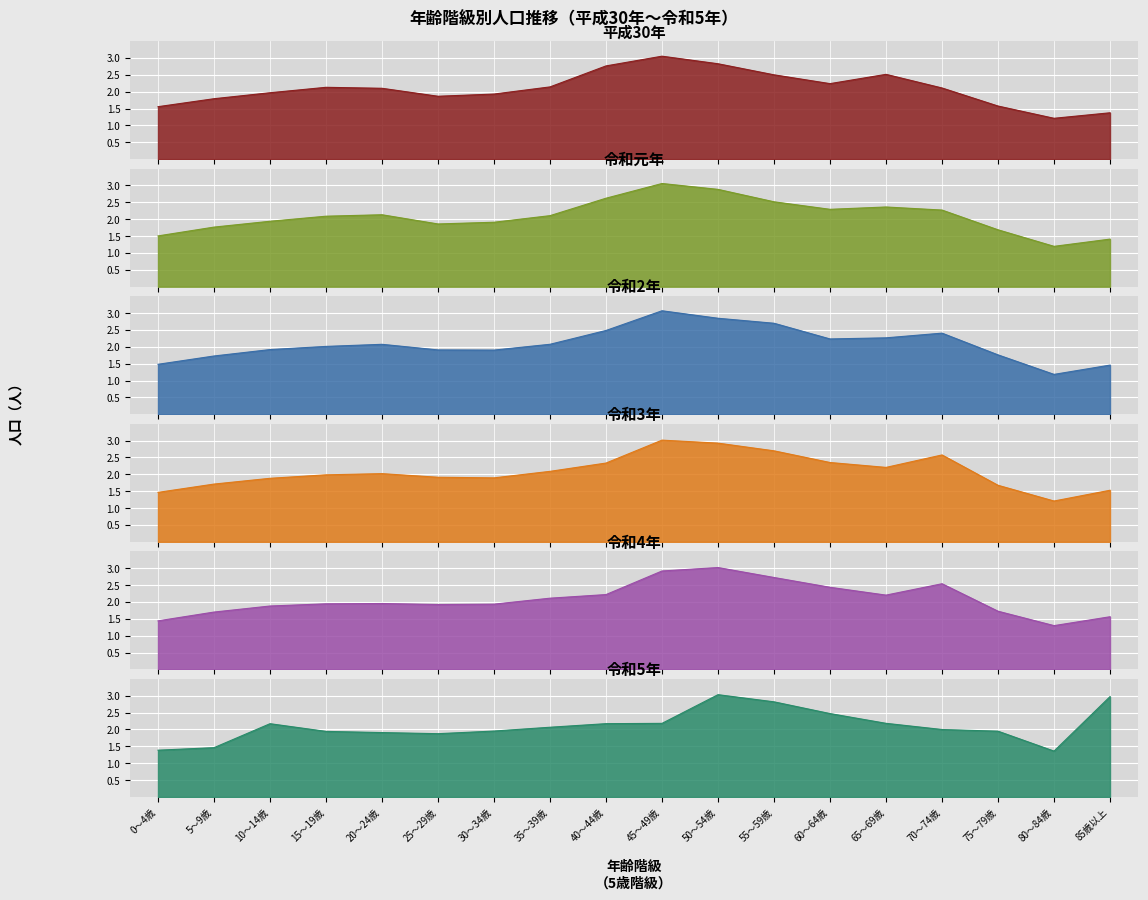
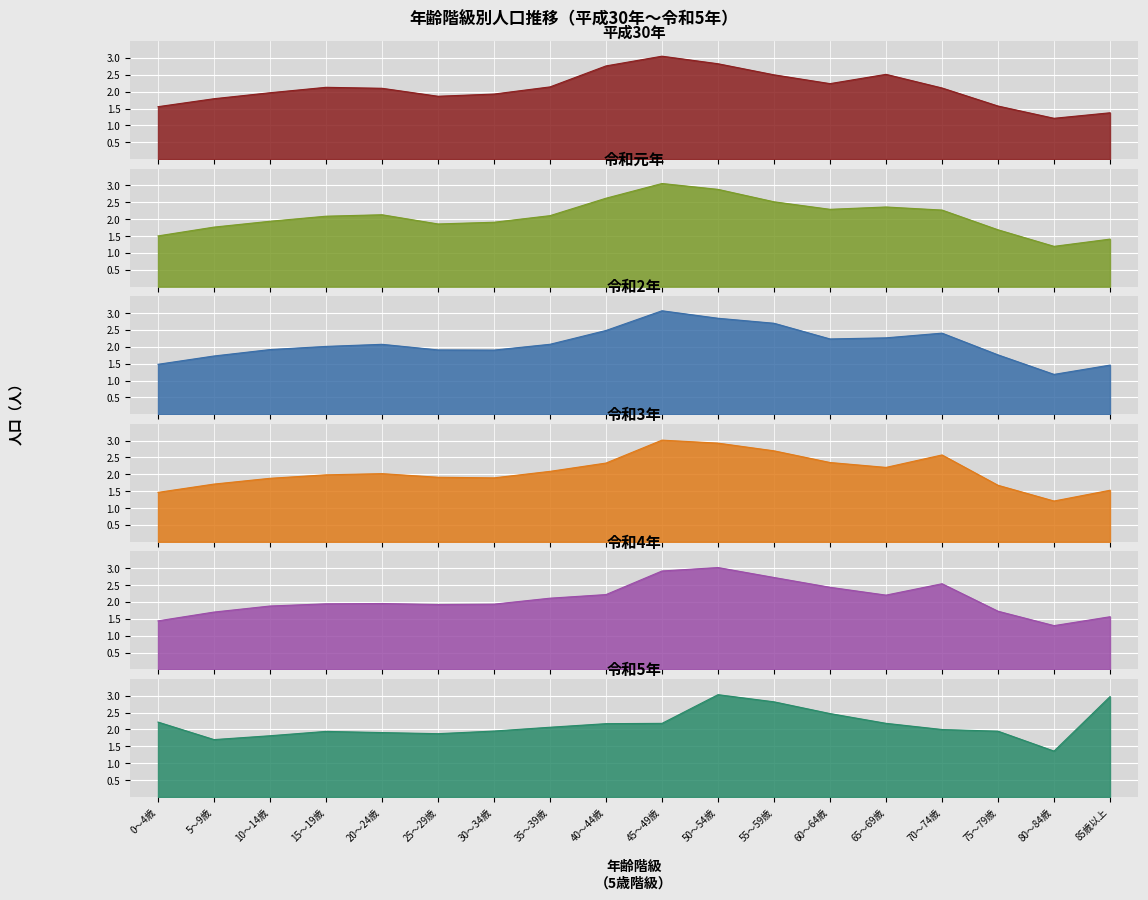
令和5年, 0～4歳: 1.4 -> 2.2
令和5年, 5～9歳: 1.5 -> 1.7
令和5年, 10～14歳: 2.2 -> 1.8
